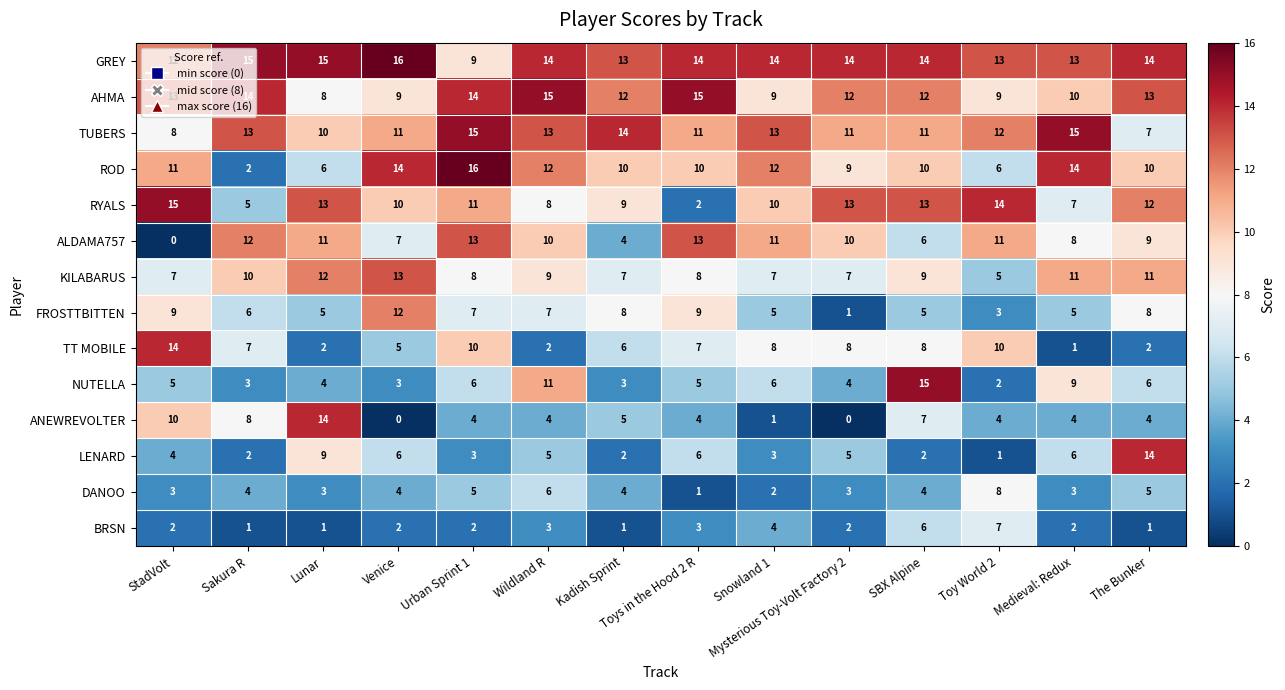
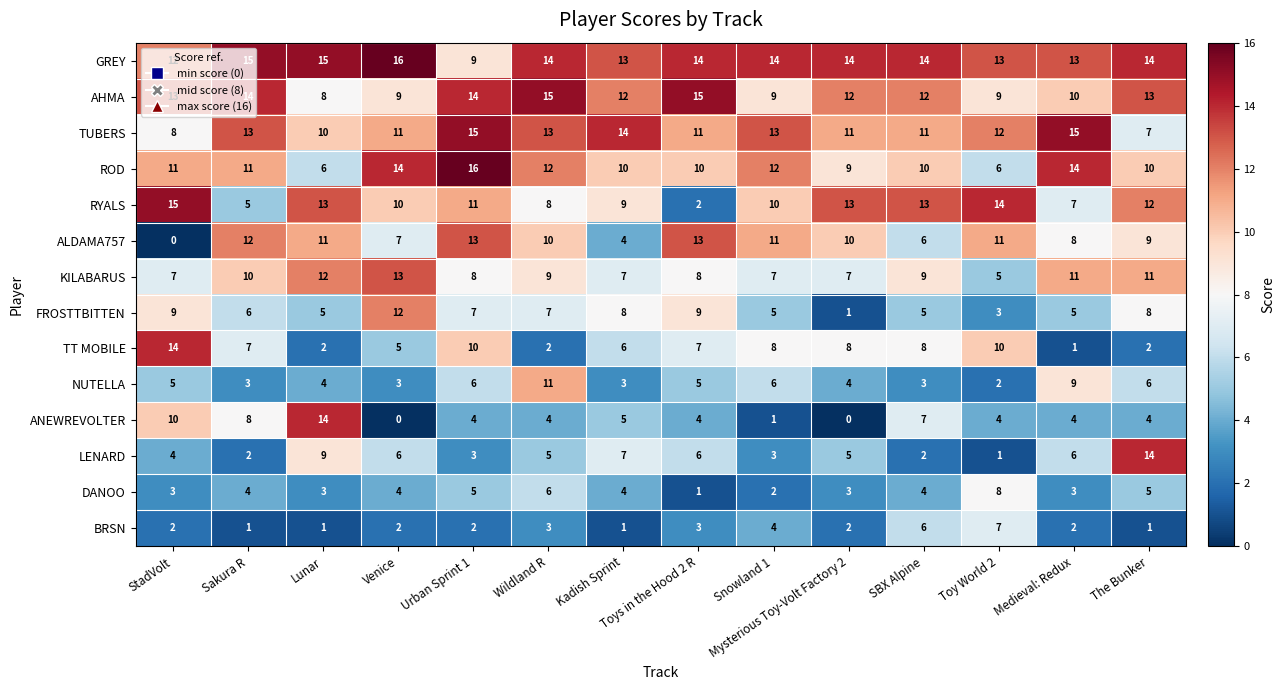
ROD, Sakura R: 2 -> 11
NUTELLA, SBX Alpine: 15 -> 3
LENARD, Kadish Sprint: 2 -> 7
